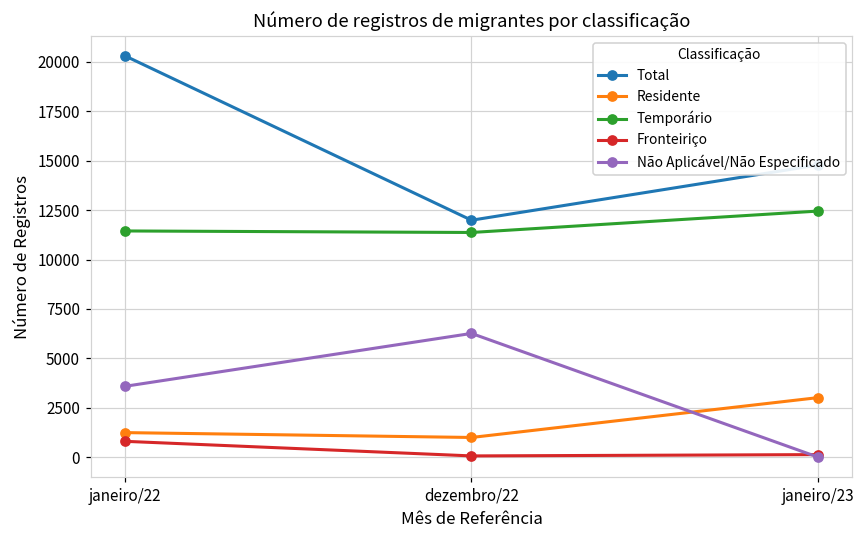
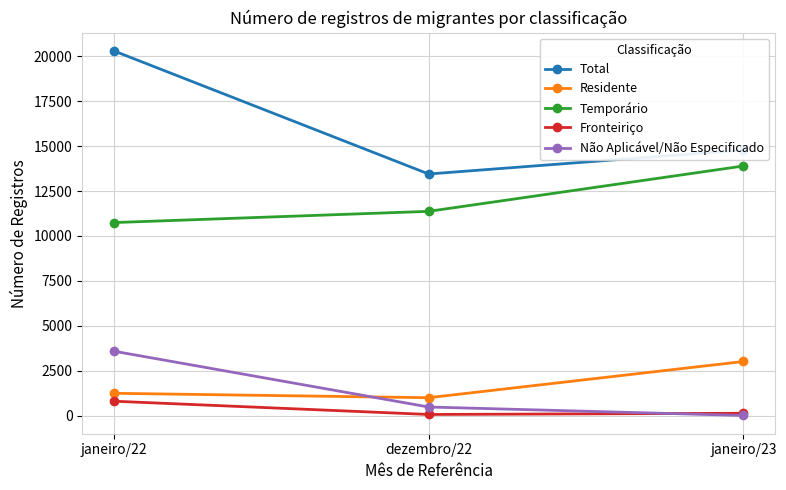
Temporário, janeiro/22: 11400 -> 10700
Total, dezembro/22: 12000 -> 13400
Não Aplicável/Não Especificado, dezembro/22: 6300 -> 500
Temporário, janeiro/23: 12500 -> 13900
